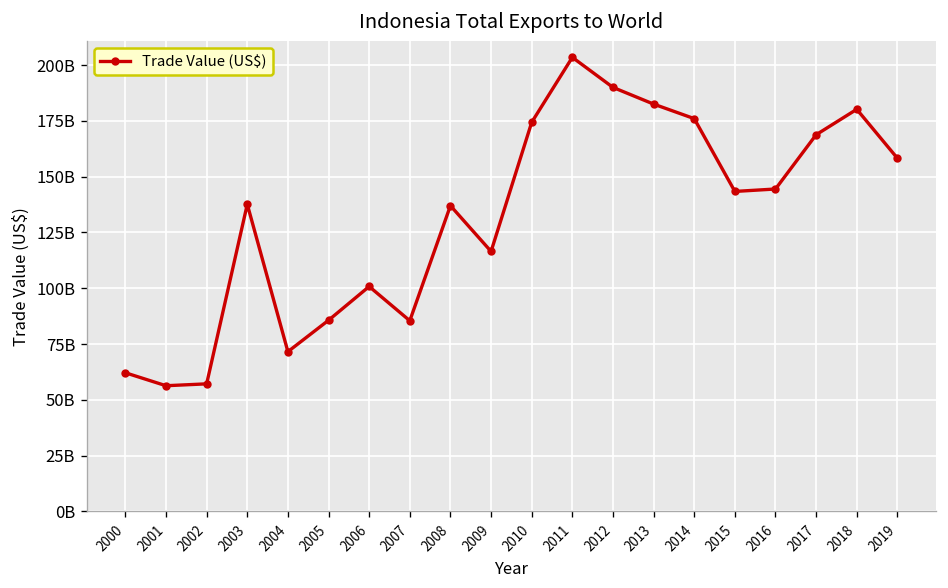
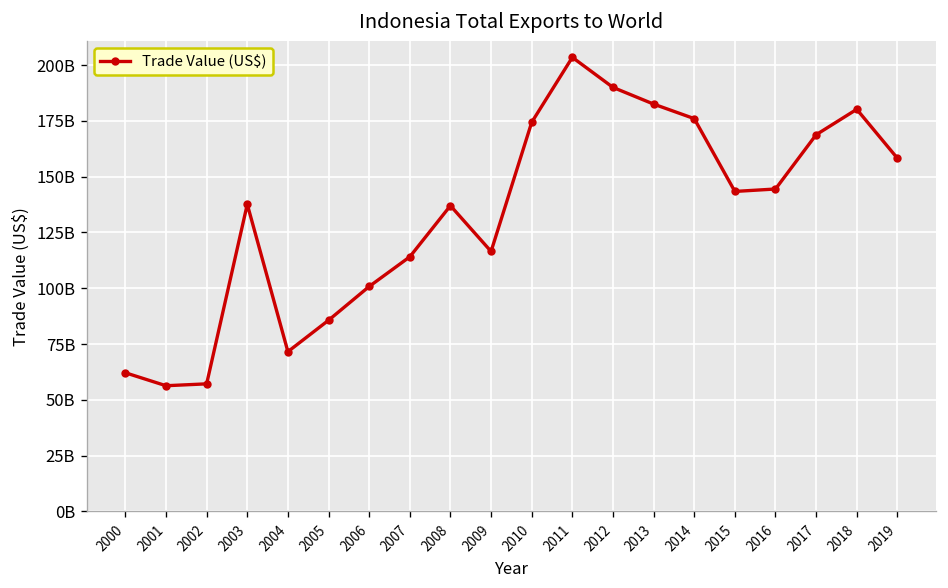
2007: 85000000000 -> 114000000000
